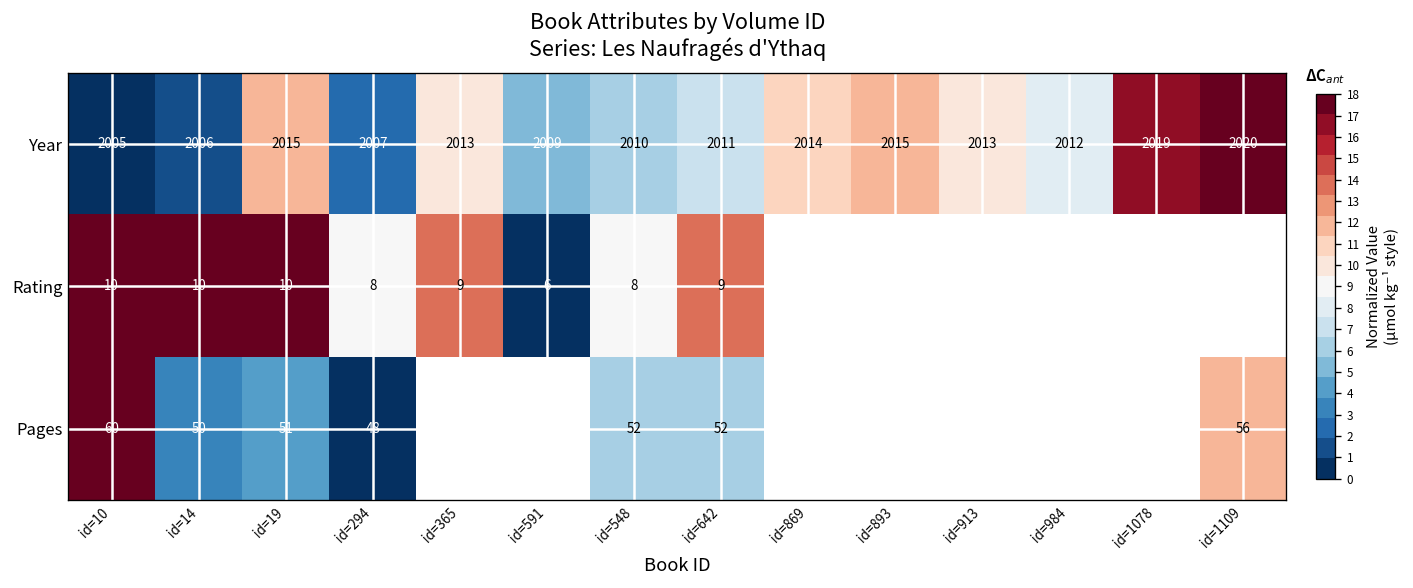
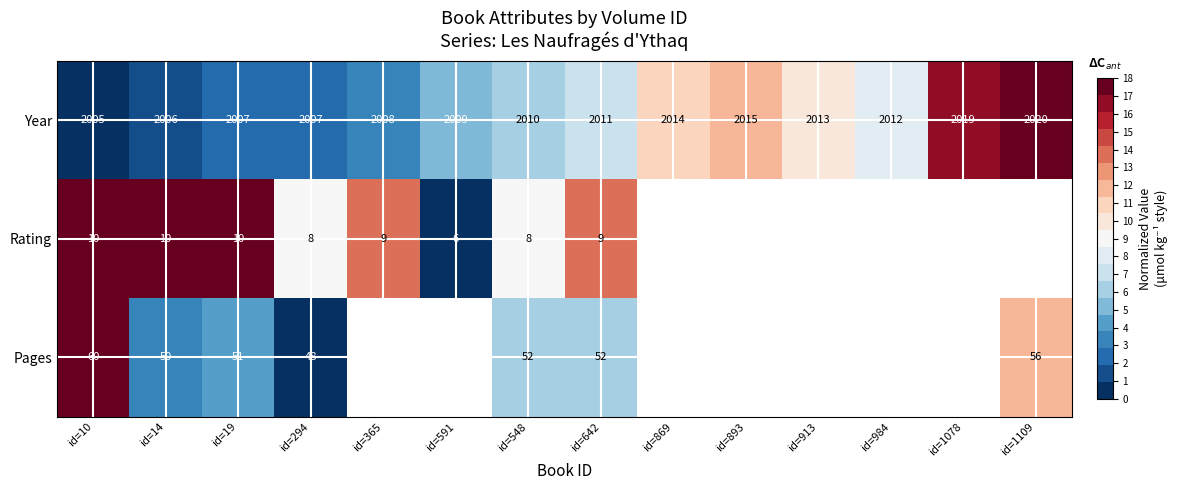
Year, id=19: 2015 -> 2007
Year, id=365: 2013 -> 2008
